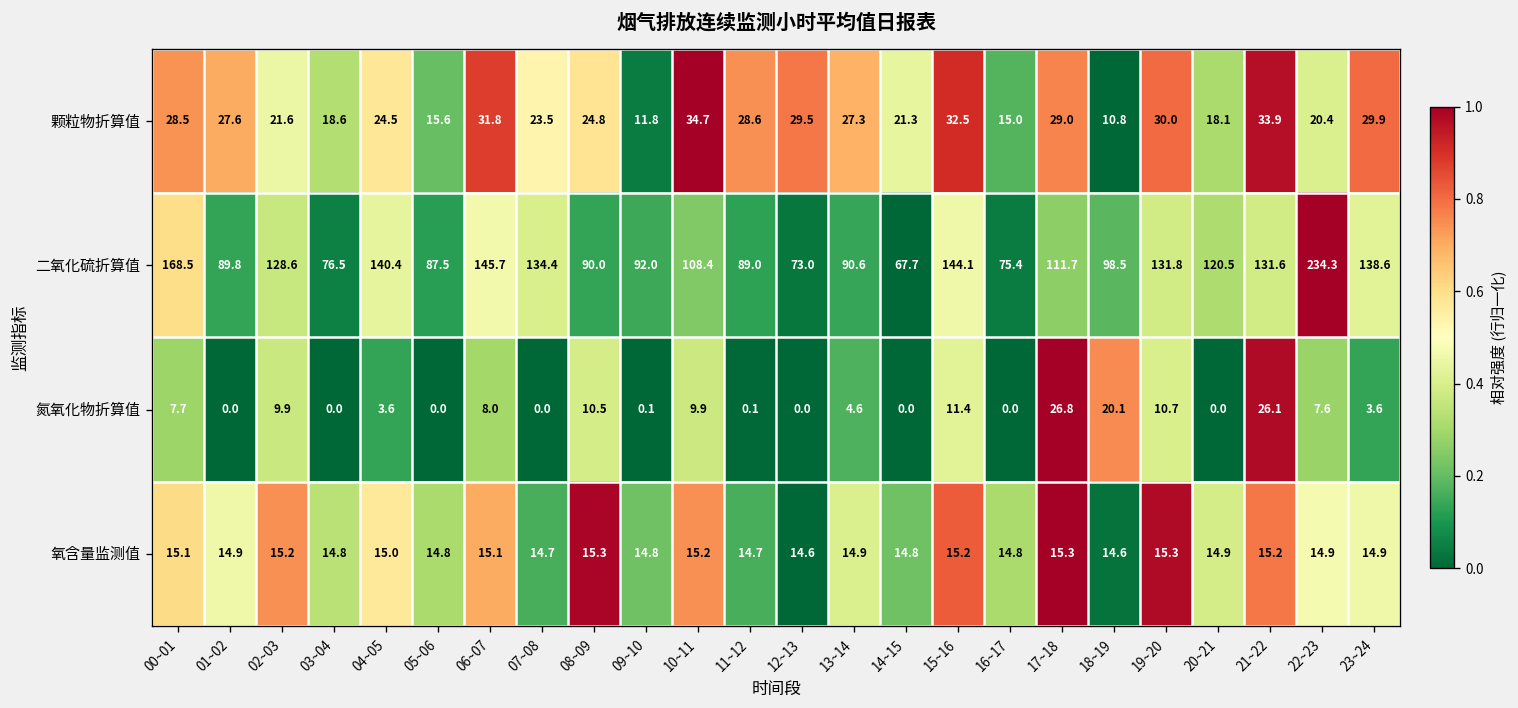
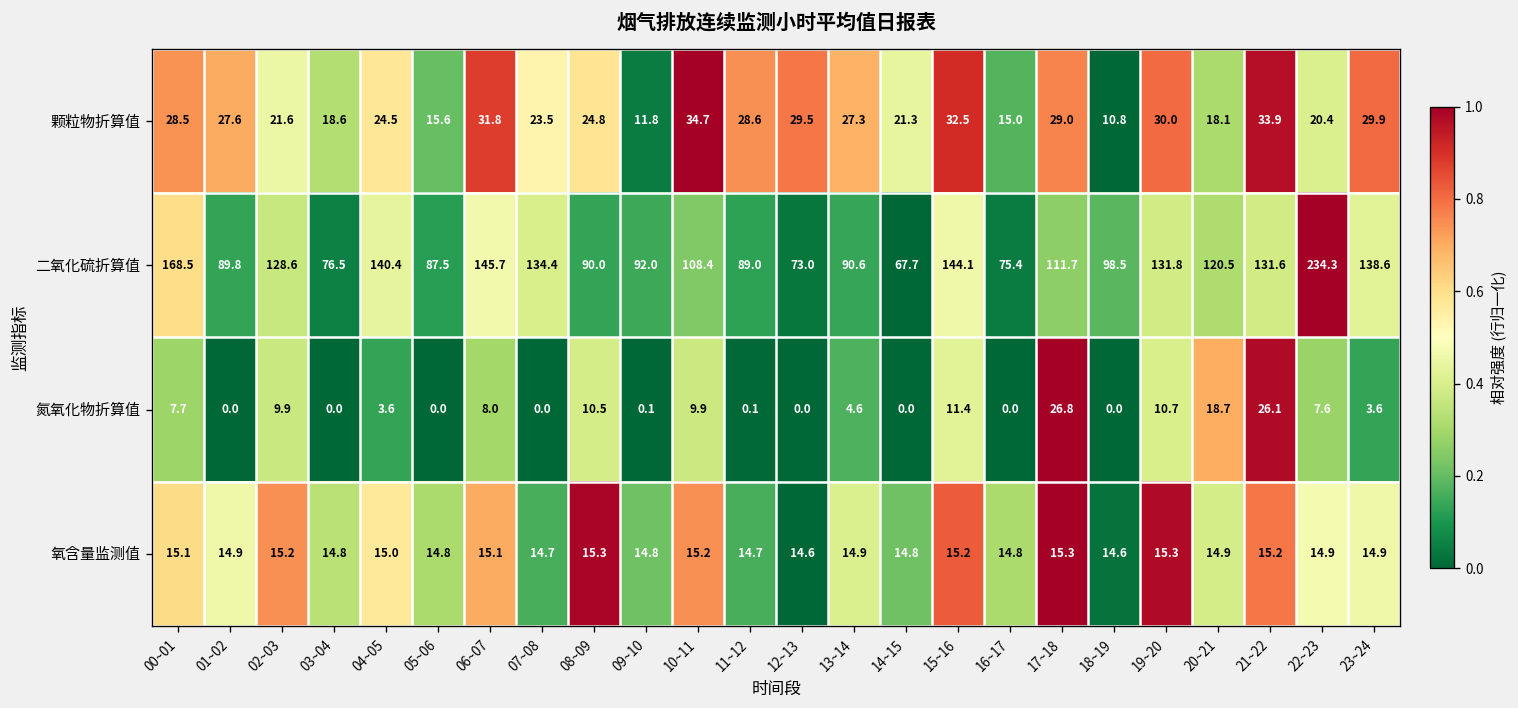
氮氧化物折算值, 18~19: 20.1 -> 0.0
氮氧化物折算值, 20~21: 0.0 -> 18.7
